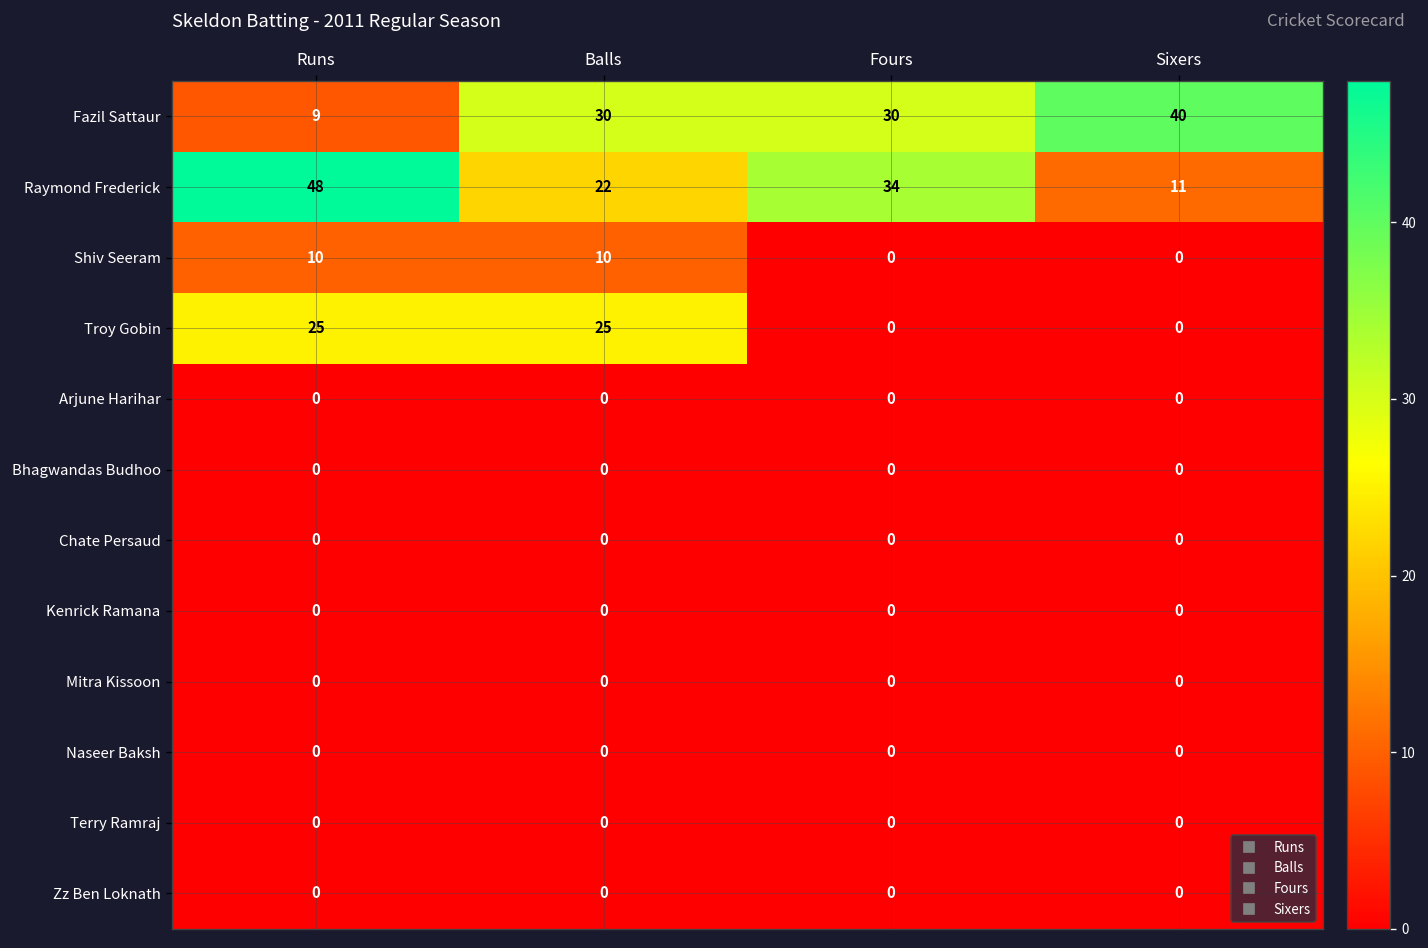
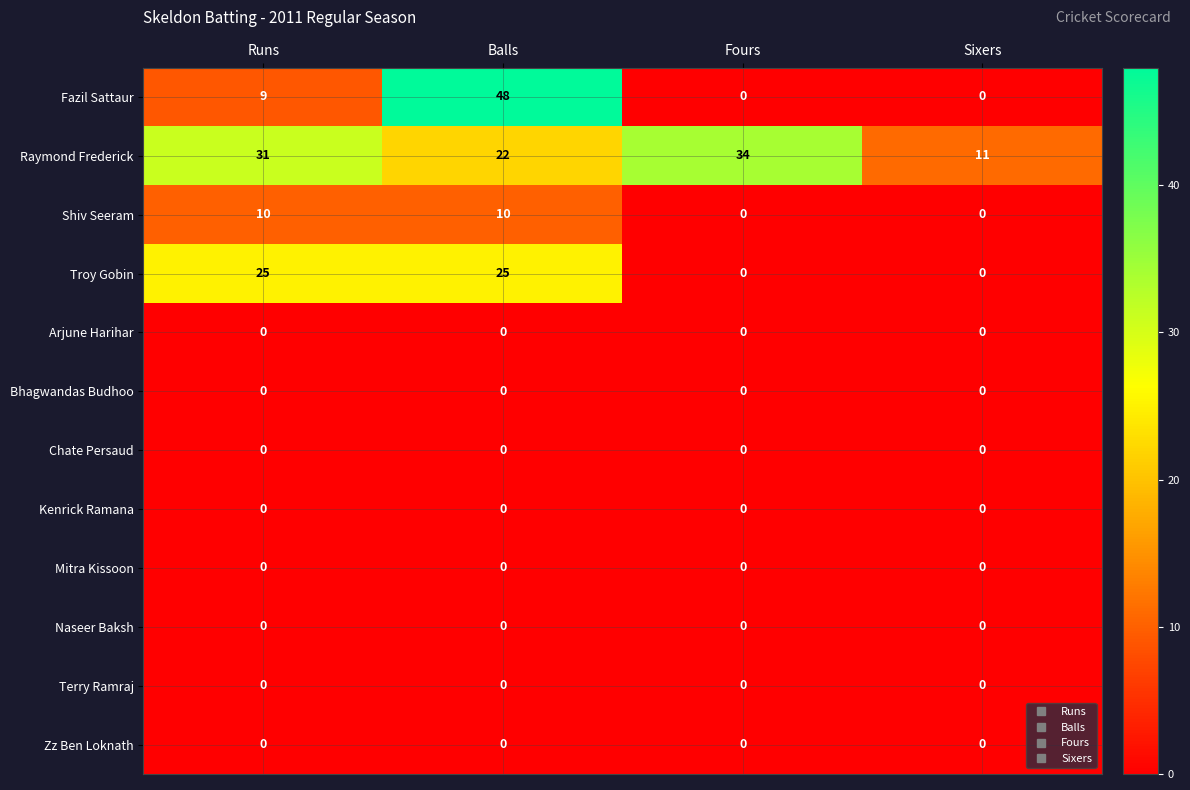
Fazil Sattaur, Balls: 30 -> 48
Fazil Sattaur, Fours: 30 -> 0
Fazil Sattaur, Sixers: 40 -> 0
Raymond Frederick, Runs: 48 -> 31
